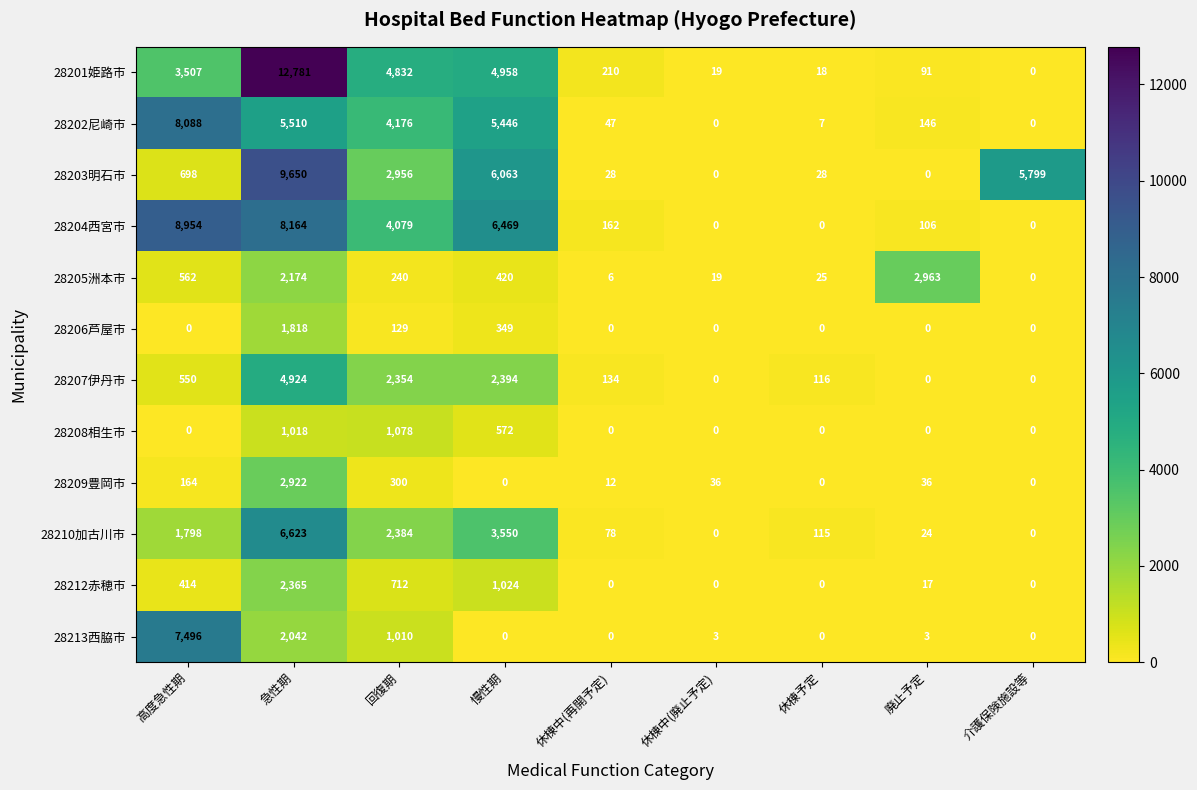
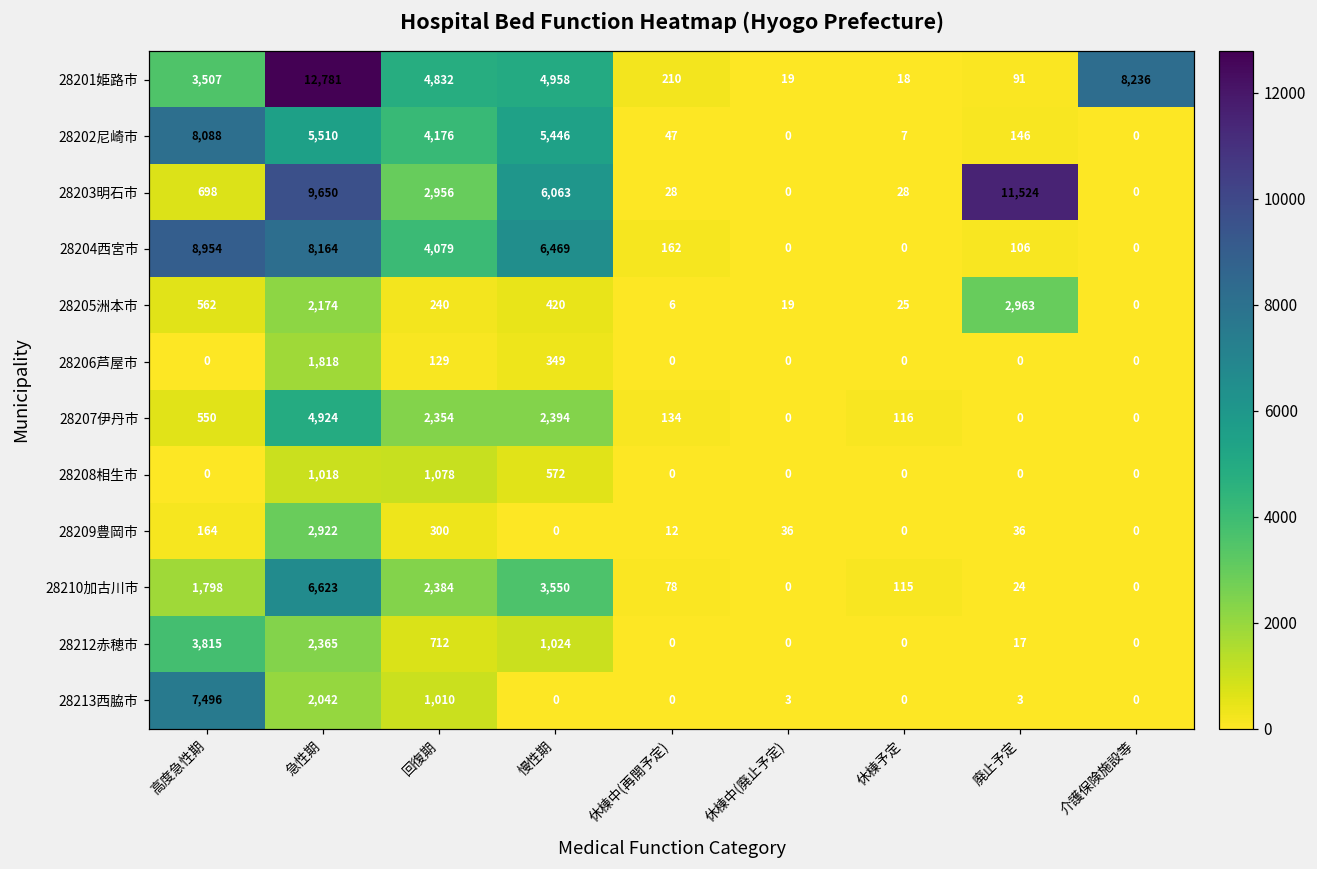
28201姫路市, 介護保険施設等: 0 -> 8,236
28203明石市, 廃止予定: 0 -> 11,524
28203明石市, 介護保険施設等: 5,799 -> 0
28212赤穂市, 高度急性期: 414 -> 3,815
